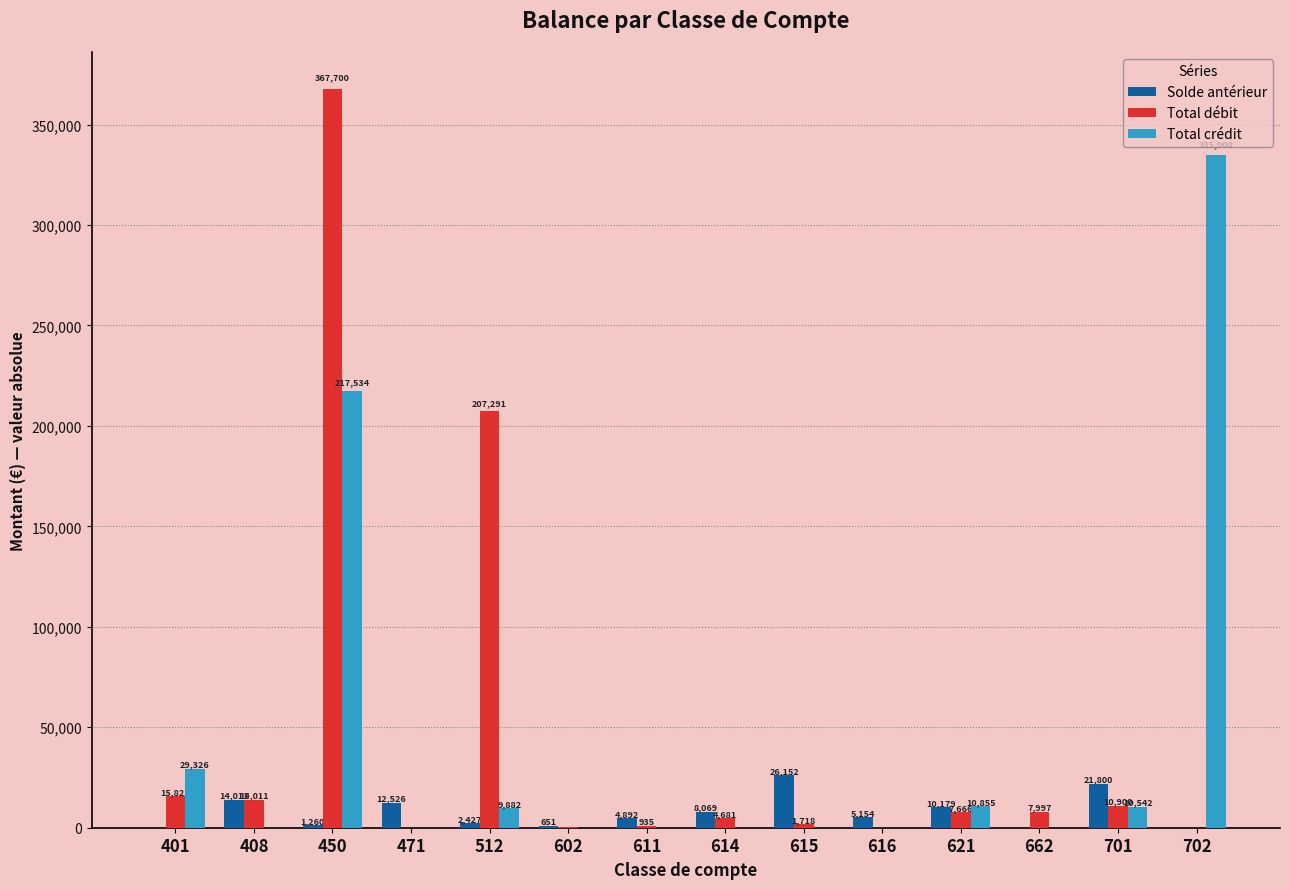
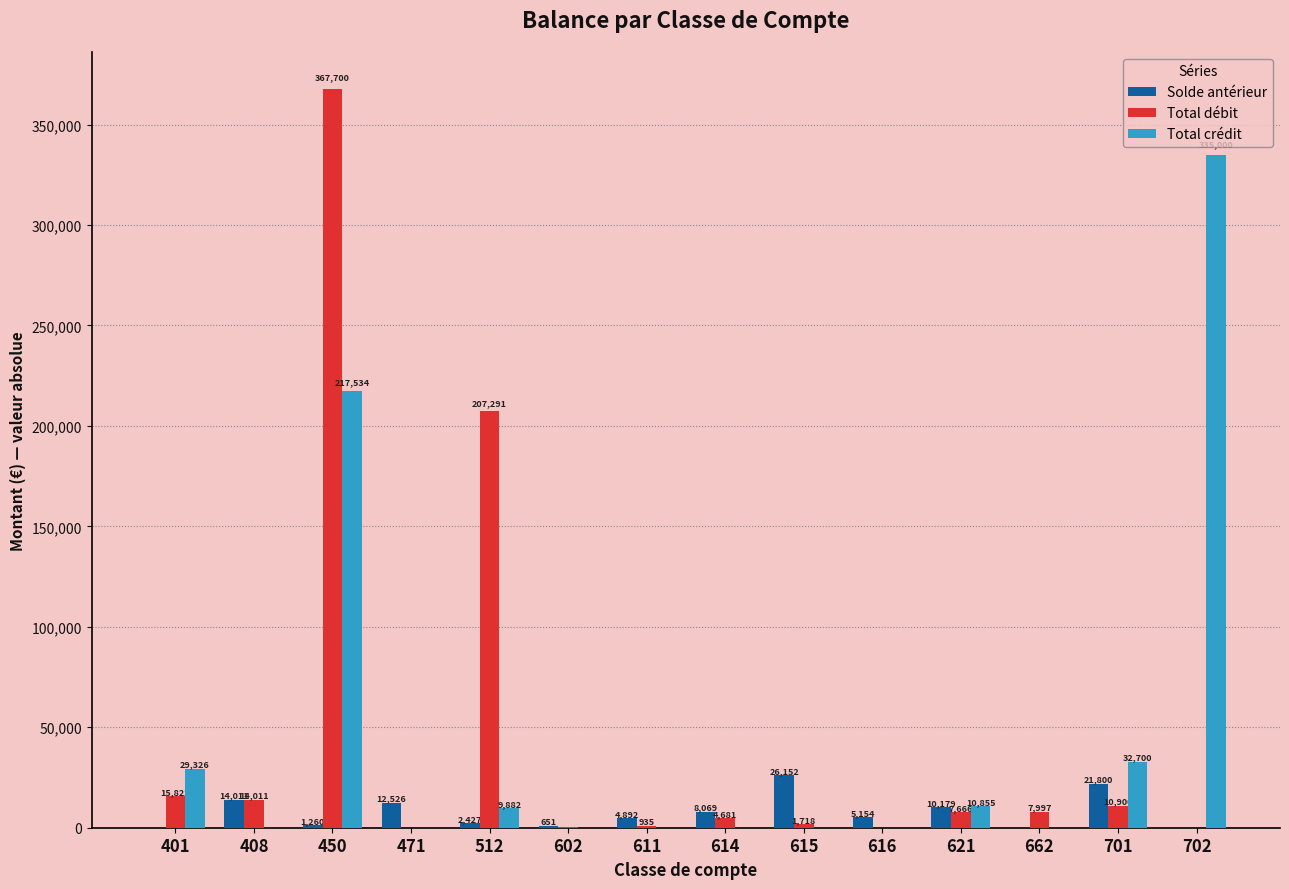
Total crédit, 701: 10,542 -> 32,700
